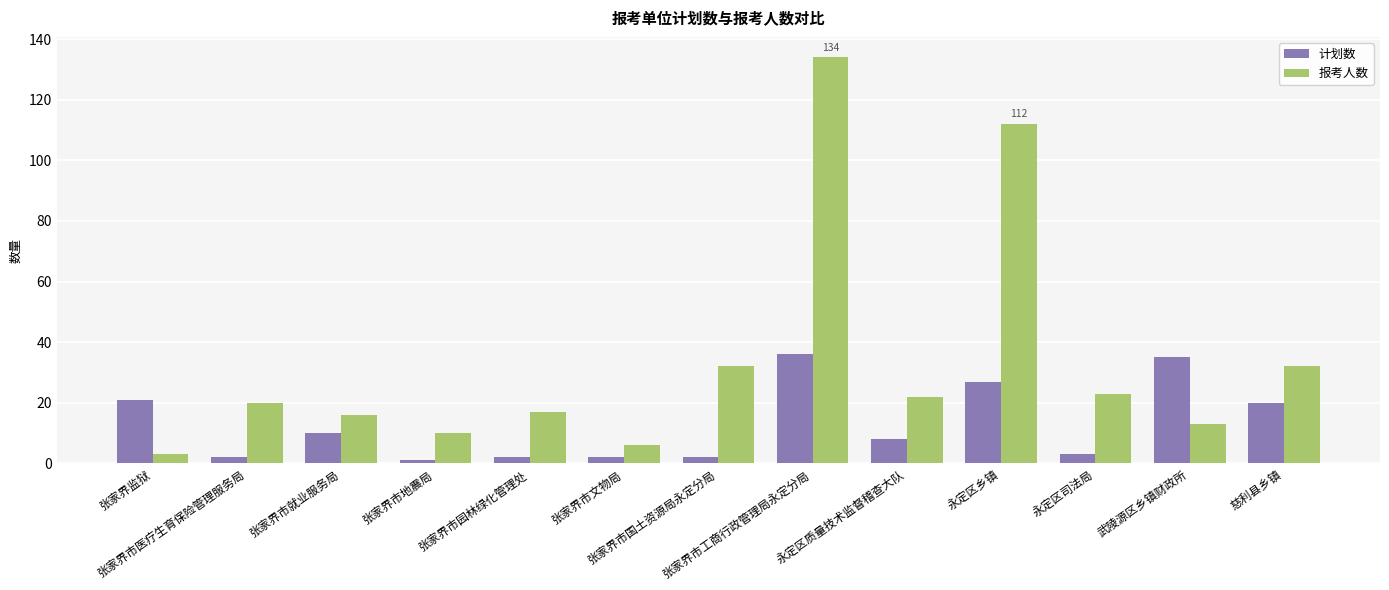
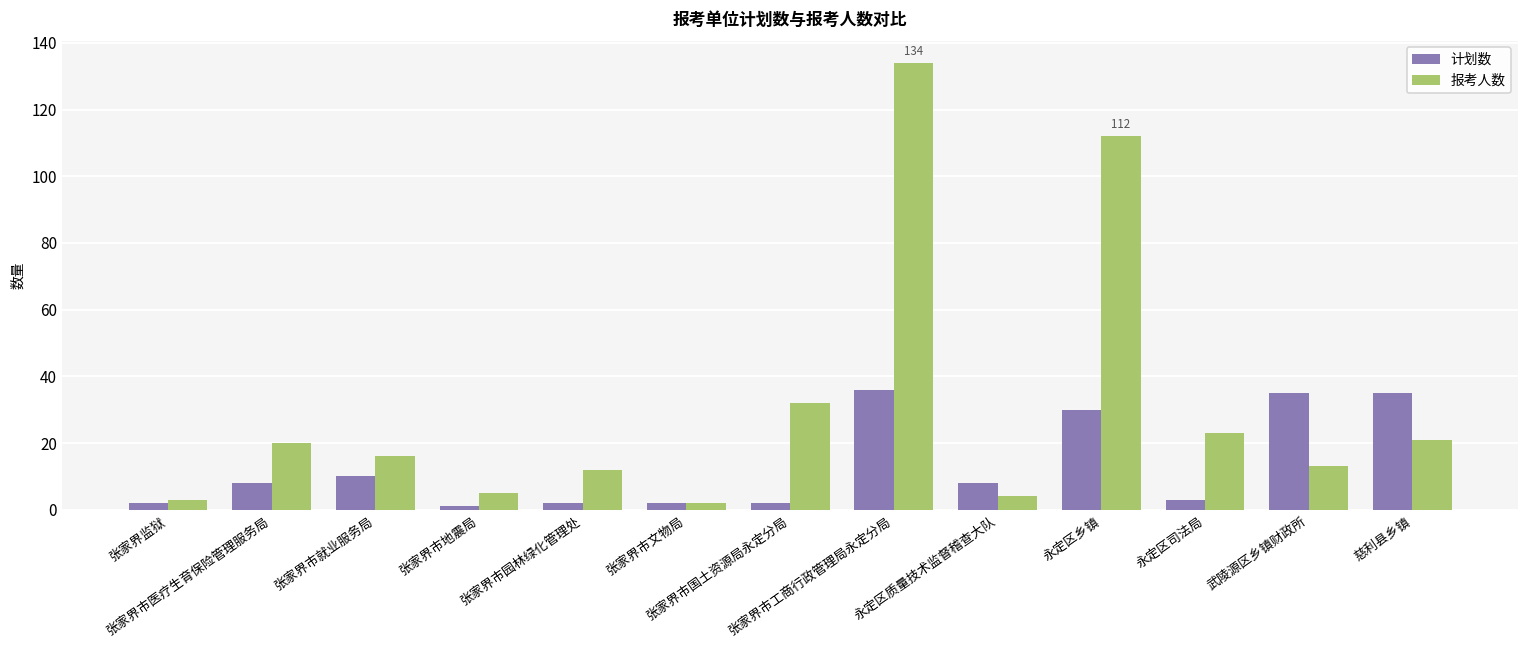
计划数, 张家界监狱: 21 -> 2
计划数, 张家界市医疗生育保险管理服务局: 2 -> 8
报考人数, 张家界市地震局: 10 -> 5
报考人数, 张家界市园林绿化管理处: 17 -> 12
报考人数, 张家界市文物局: 6 -> 2
报考人数, 永定区质量技术监督稽查大队: 22 -> 4
计划数, 永定区乡镇: 27 -> 30
计划数, 慈利县乡镇: 20 -> 35
报考人数, 慈利县乡镇: 32 -> 21
